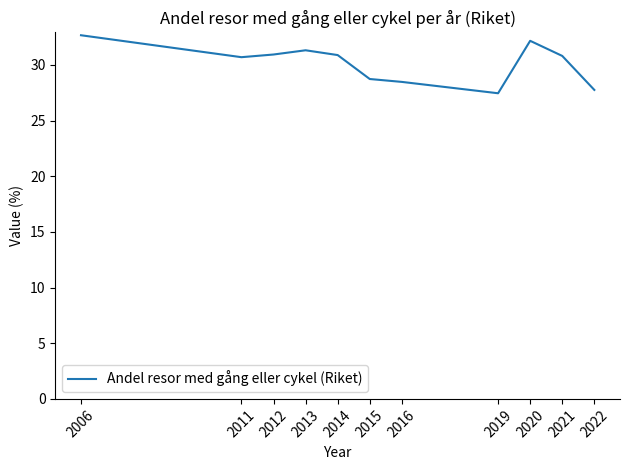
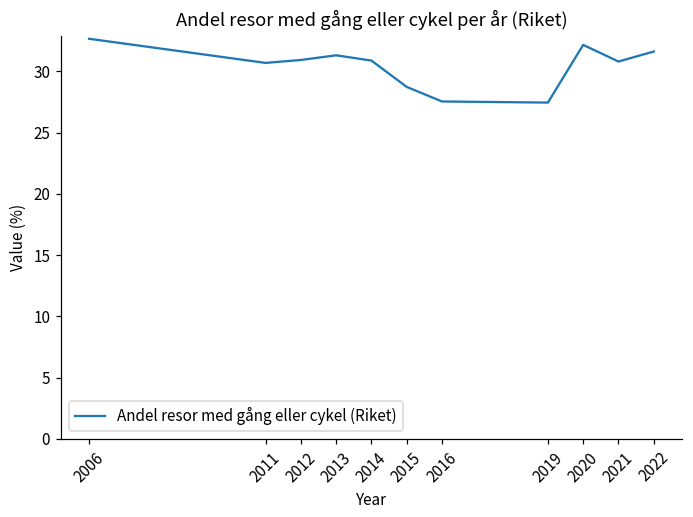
2016: 28.5 -> 27.5
2022: 27.8 -> 31.6
